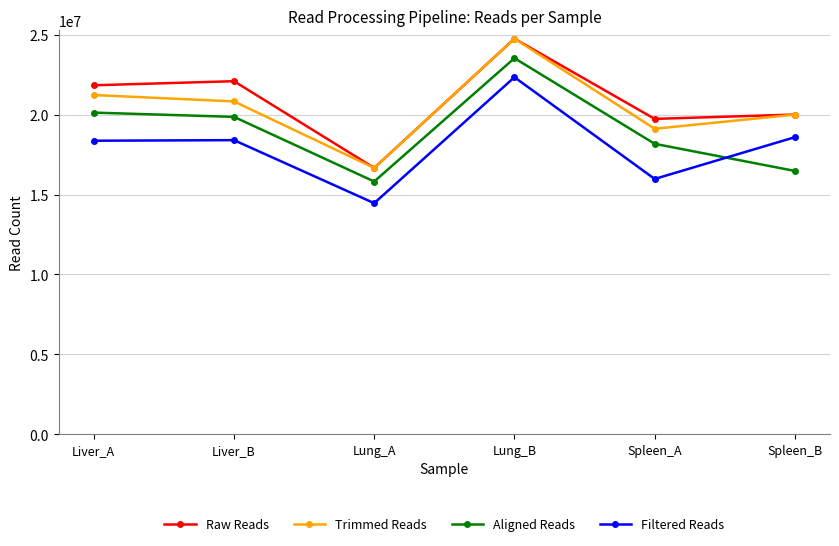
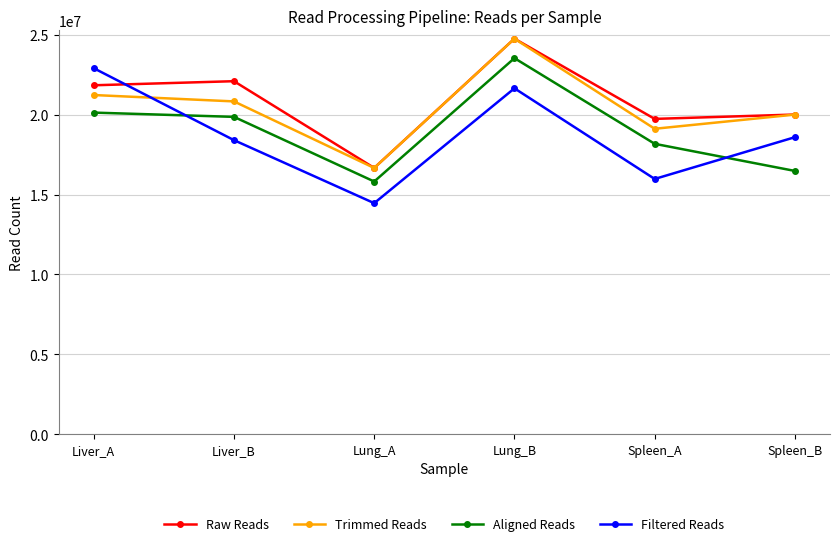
Filtered Reads, Liver_A: 18400000 -> 22900000
Filtered Reads, Lung_B: 22400000 -> 21700000
